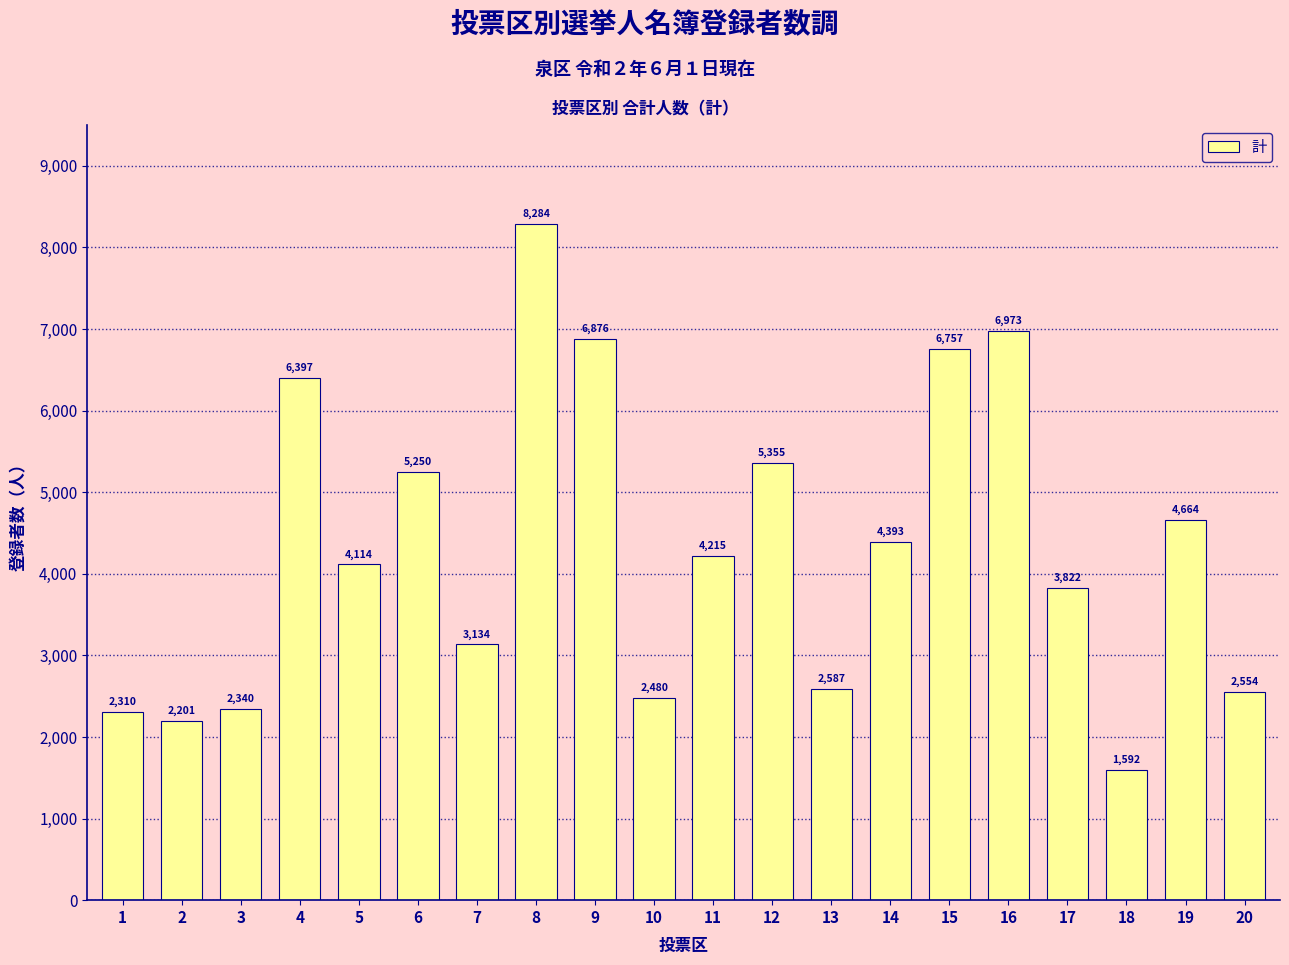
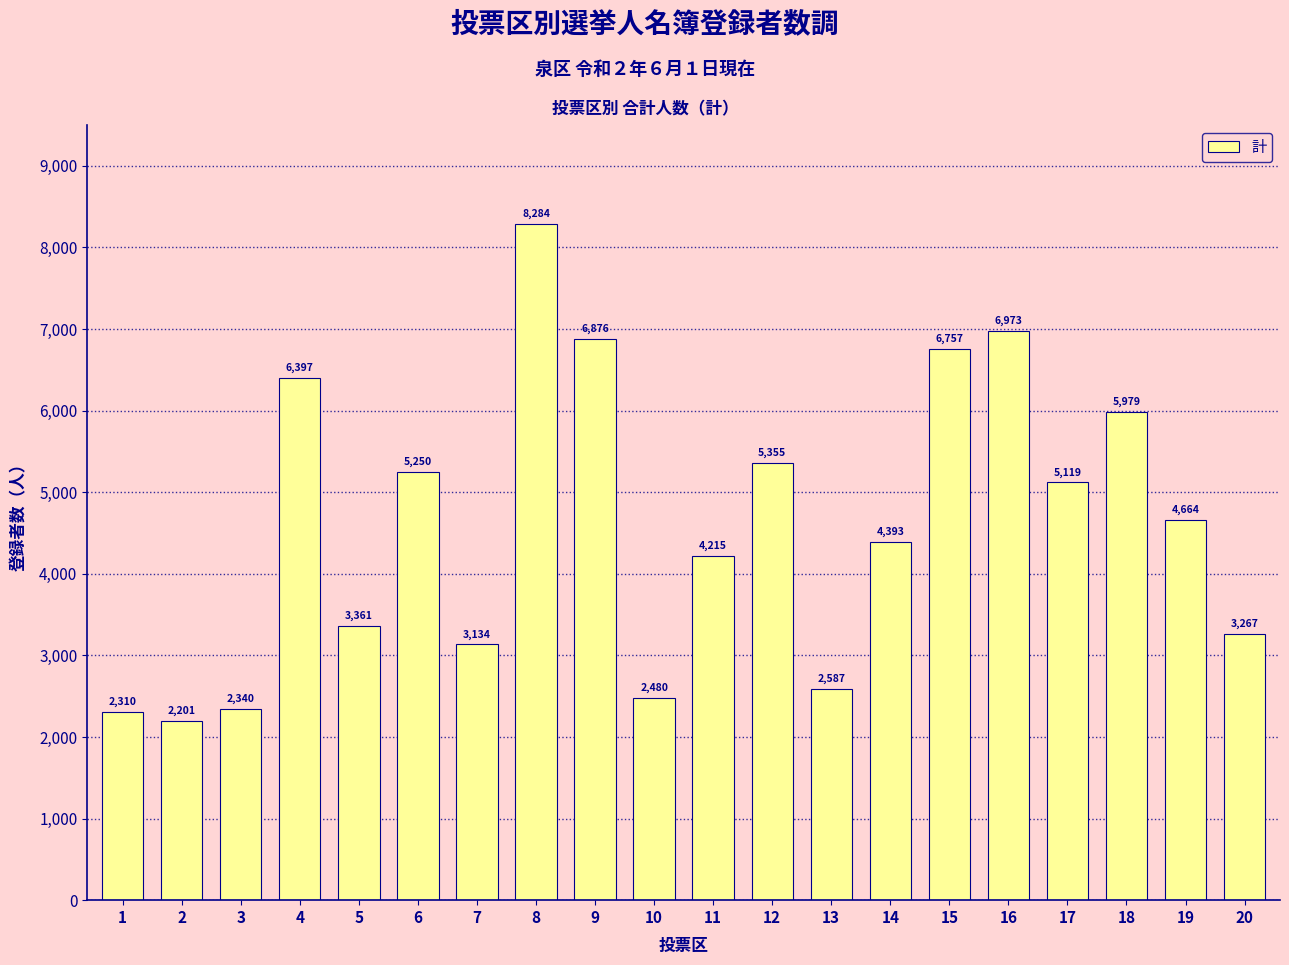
5: 4,114 -> 3,361
17: 3,822 -> 5,119
18: 1,592 -> 5,979
20: 2,554 -> 3,267
